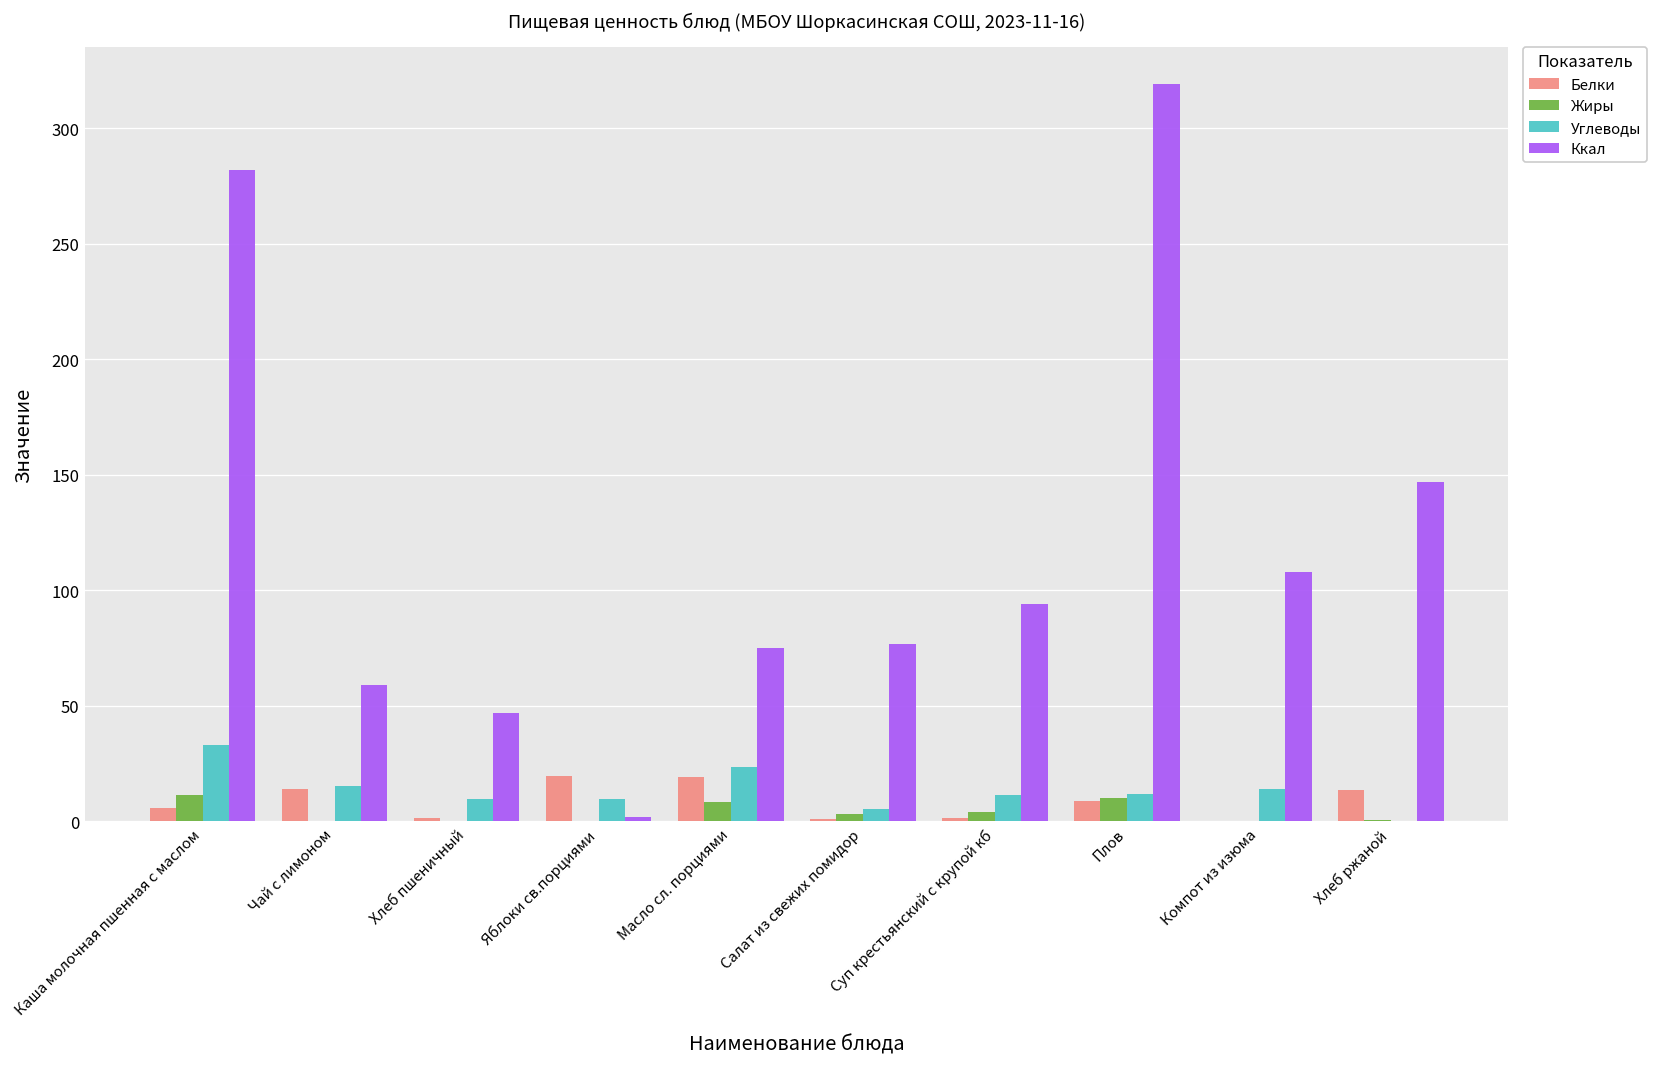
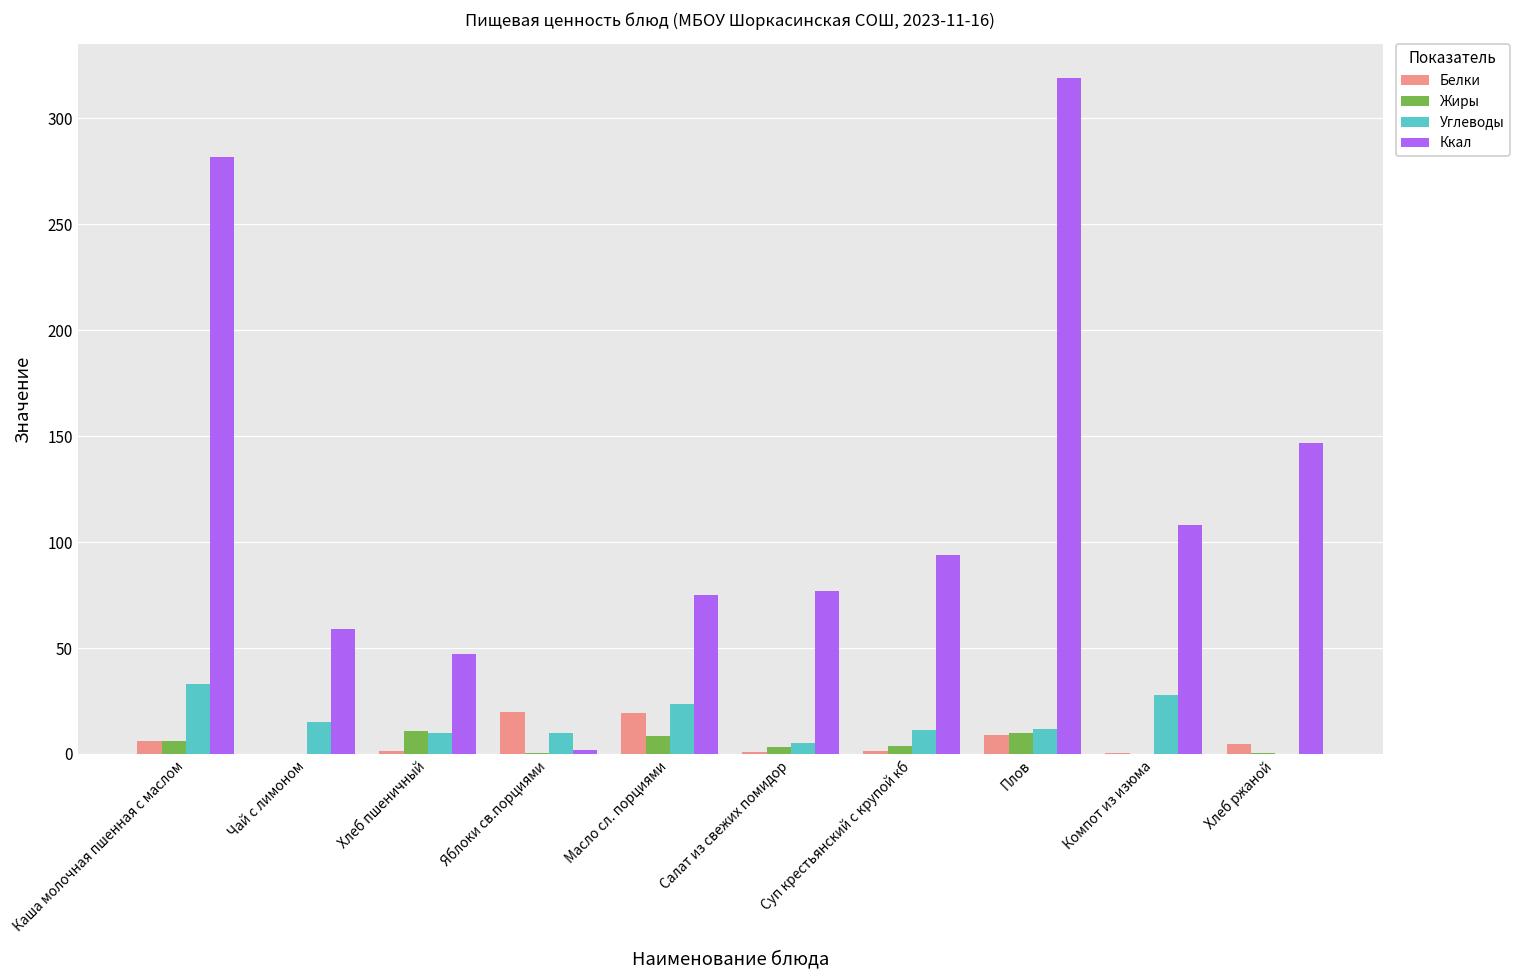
Жиры, Каша молочная пшенная с маслом: 11 -> 6
Белки, Чай с лимоном: 14 -> 0
Жиры, Хлеб пшеничный: 0 -> 11
Углеводы, Компот из изюма: 14 -> 28
Белки, Хлеб ржаной: 14 -> 5
